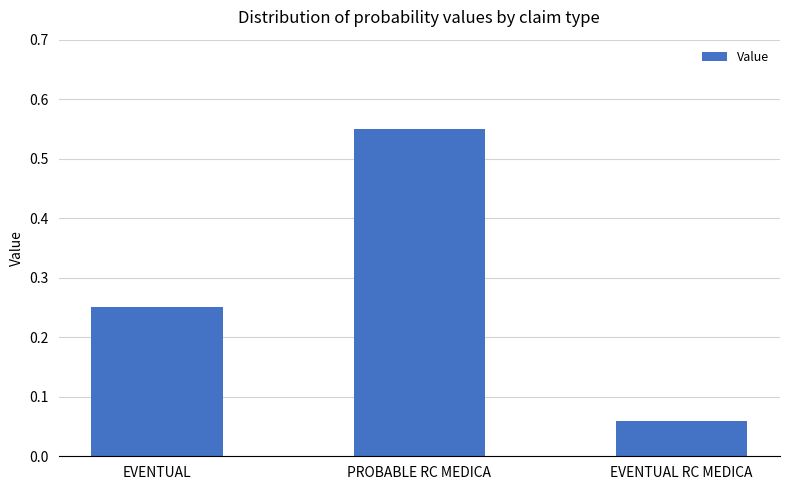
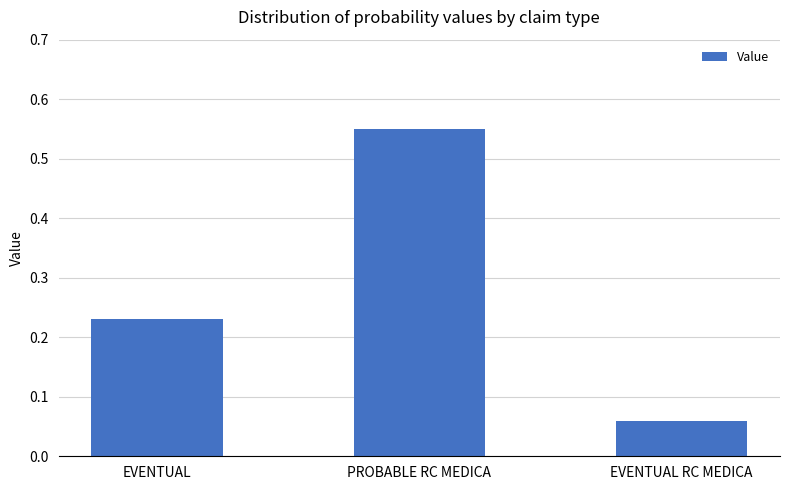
EVENTUAL: 0.25 -> 0.23
